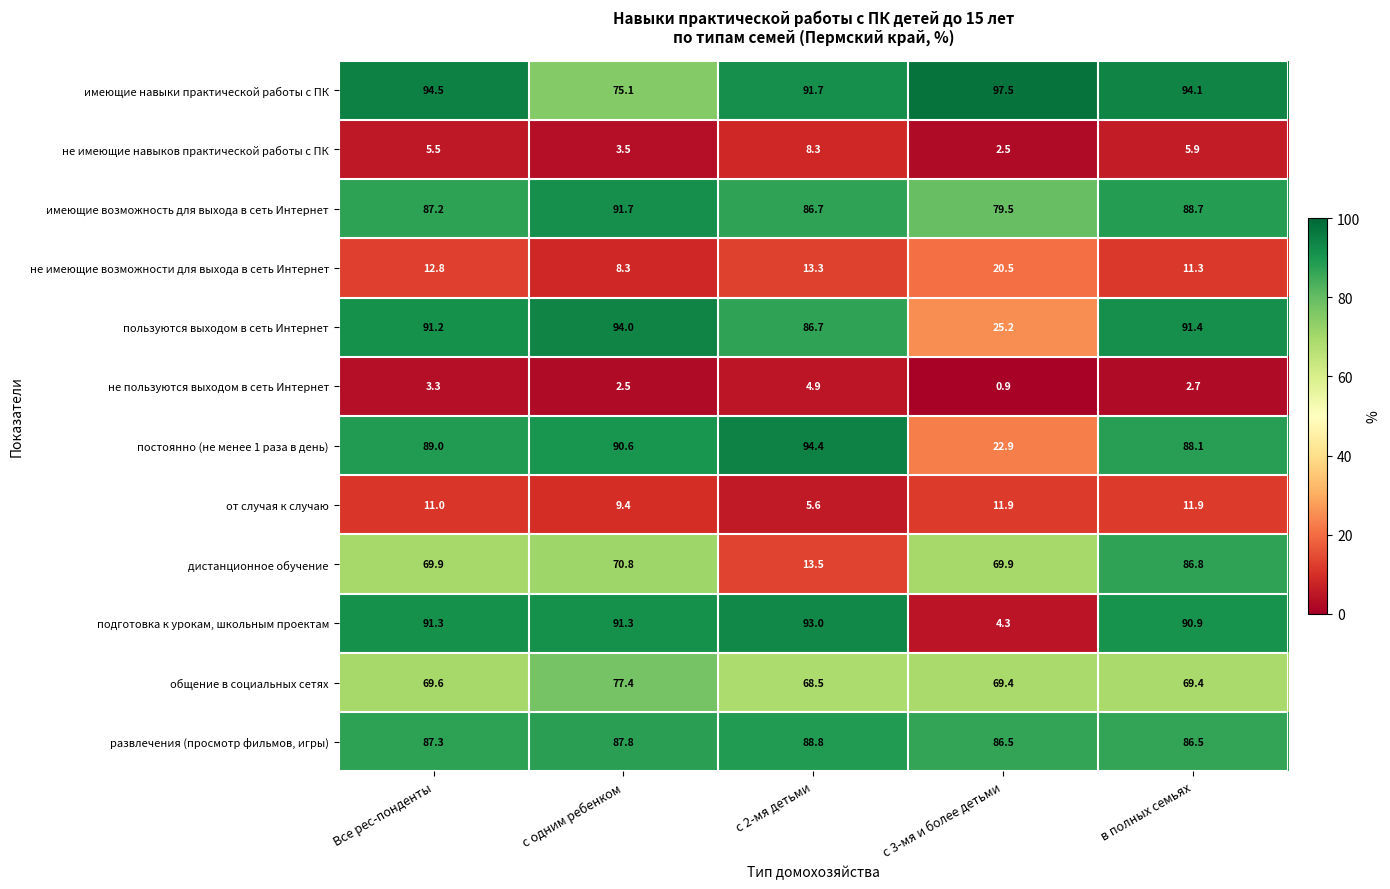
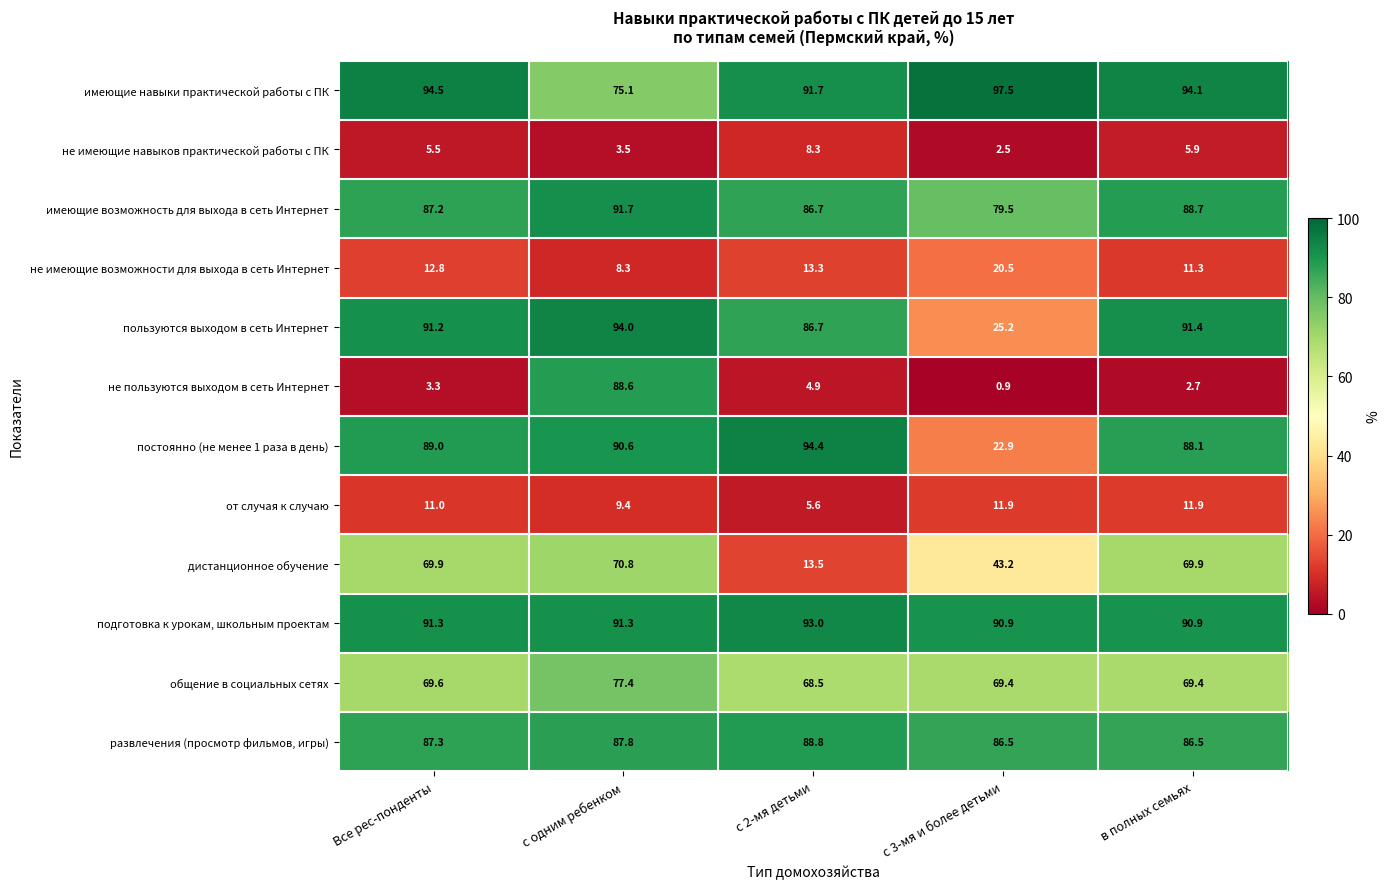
не пользуются выходом в сеть Интернет, с одним ребенком: 2.5 -> 88.6
дистанционное обучение, с 3-мя и более детьми: 69.9 -> 43.2
дистанционное обучение, в полных семьях: 86.8 -> 69.9
подготовка к урокам, школьным проектам, с 3-мя и более детьми: 4.3 -> 90.9
